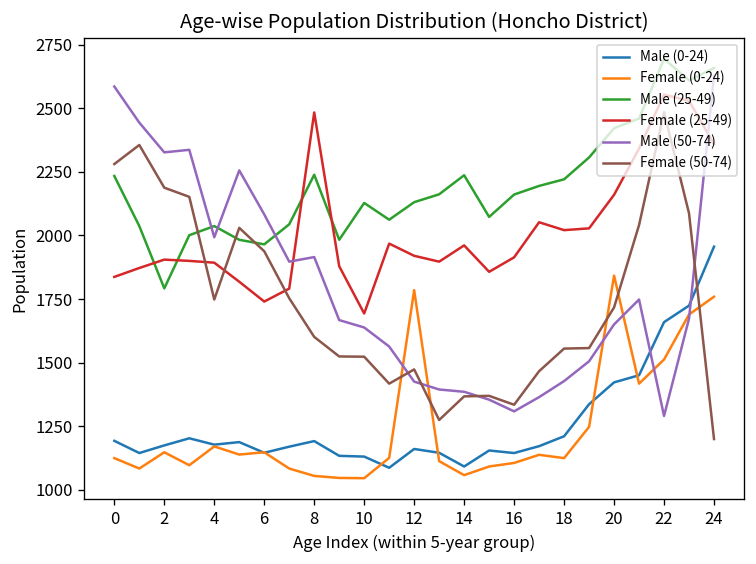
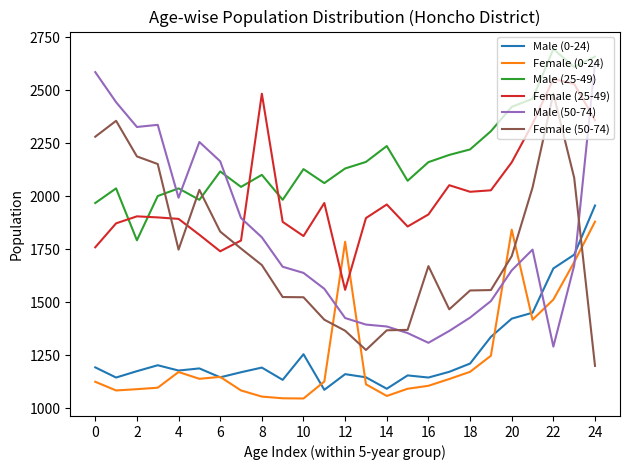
Male (25-49), 0: 2230 -> 1970
Female (25-49), 0: 1840 -> 1760
Female (0-24), 2: 1150 -> 1090
Male (25-49), 6: 1970 -> 2120
Male (50-74), 6: 2080 -> 2170
Female (50-74), 6: 1940 -> 1830
Male (25-49), 8: 2240 -> 2100
Male (50-74), 8: 1920 -> 1810
Female (50-74), 8: 1600 -> 1680
Male (0-24), 10: 1130 -> 1250
Female (25-49), 10: 1690 -> 1810
Female (25-49), 12: 1920 -> 1560
Female (50-74), 12: 1470 -> 1370
Female (50-74), 16: 1330 -> 1670
Female (0-24), 18: 1120 -> 1170
Female (0-24), 24: 1760 -> 1880
